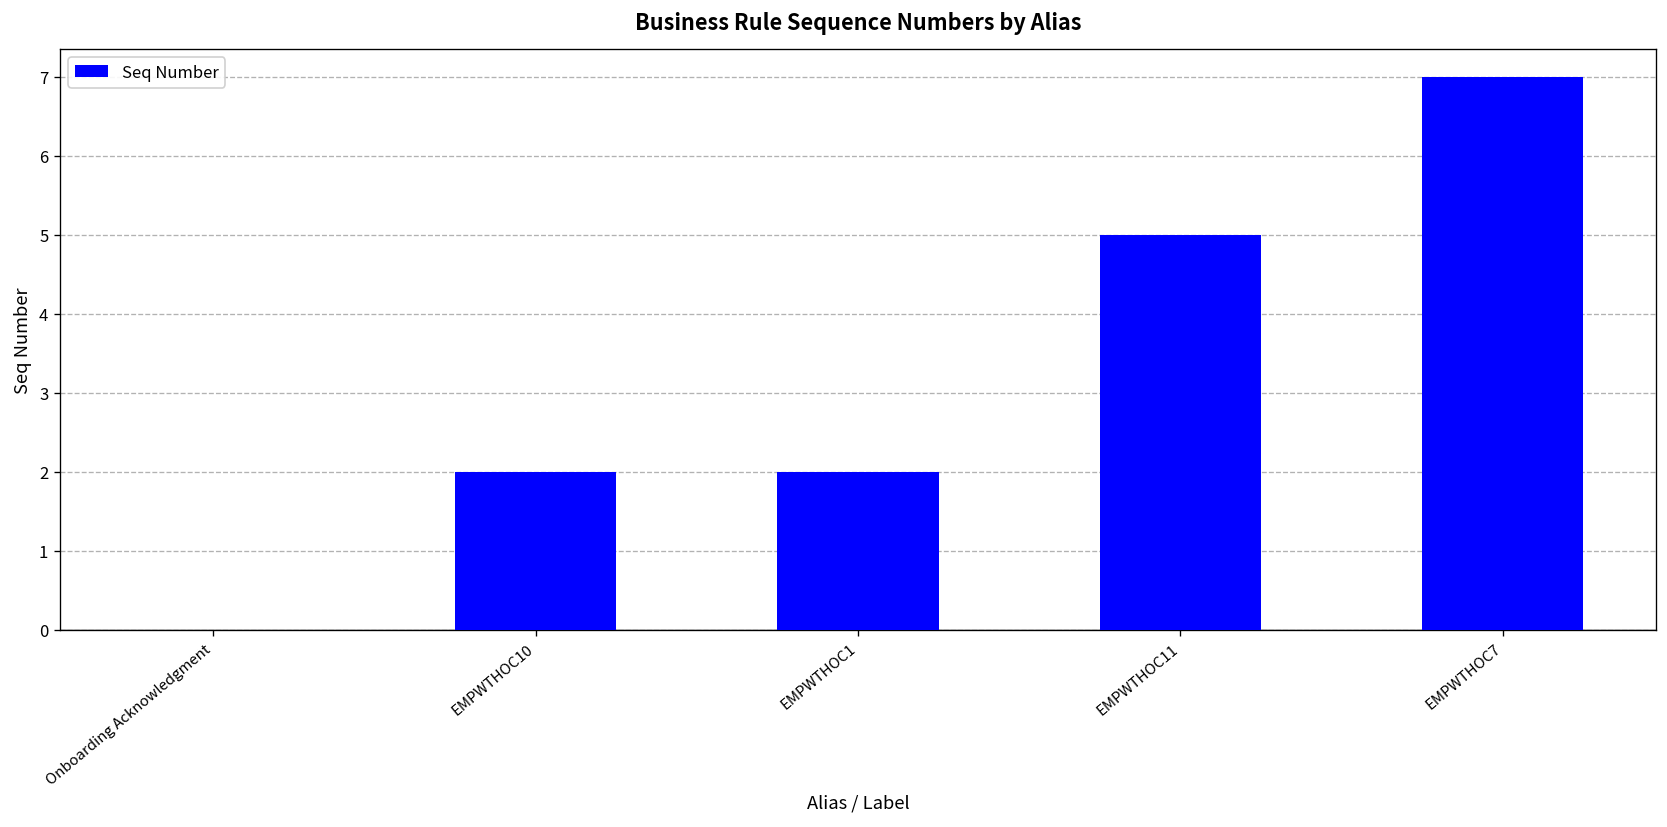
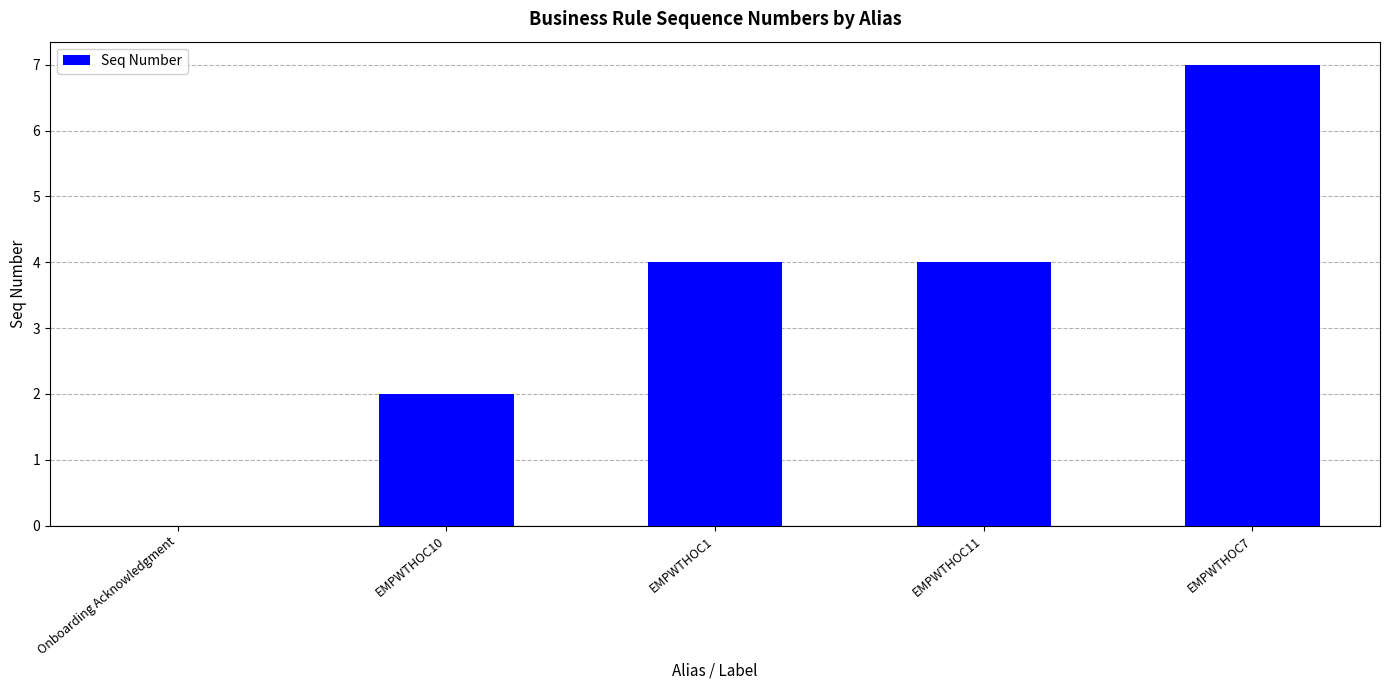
EMPWTHOC1: 2 -> 4
EMPWTHOC11: 5 -> 4
